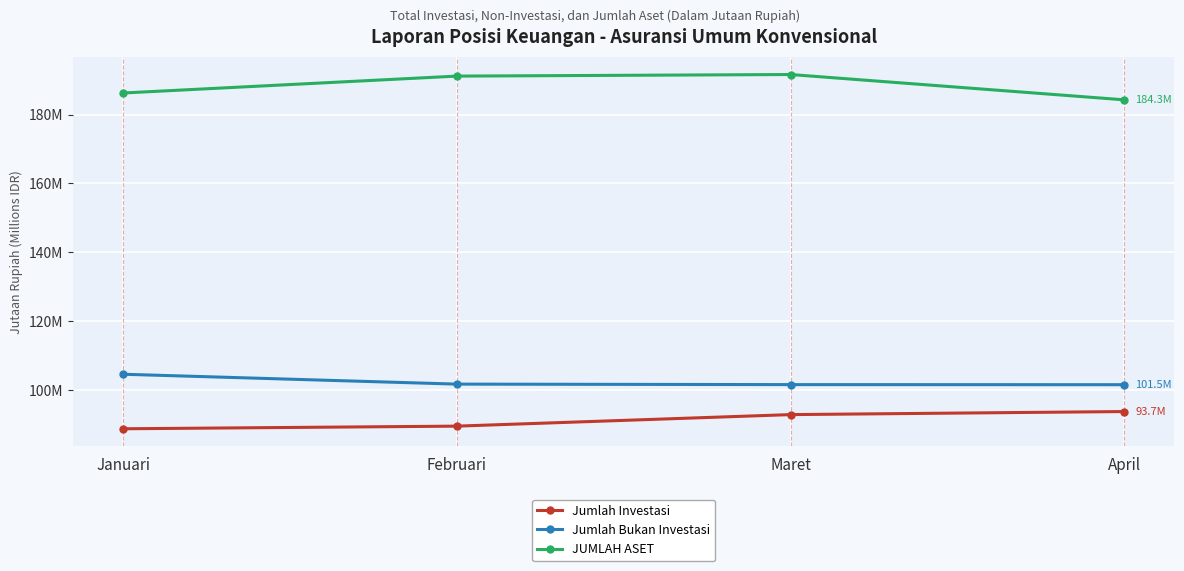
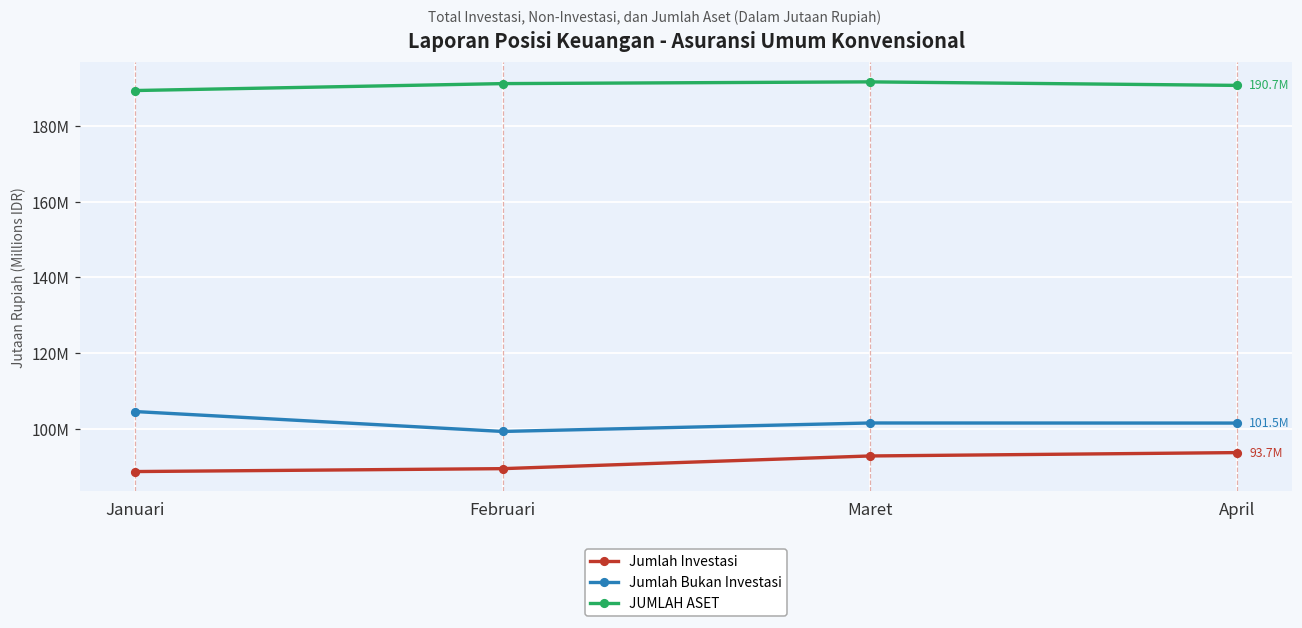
JUMLAH ASET, Januari: 186000000 -> 189000000
Jumlah Bukan Investasi, Februari: 102000000 -> 99000000
JUMLAH ASET, April: 184.3M -> 190.7M
